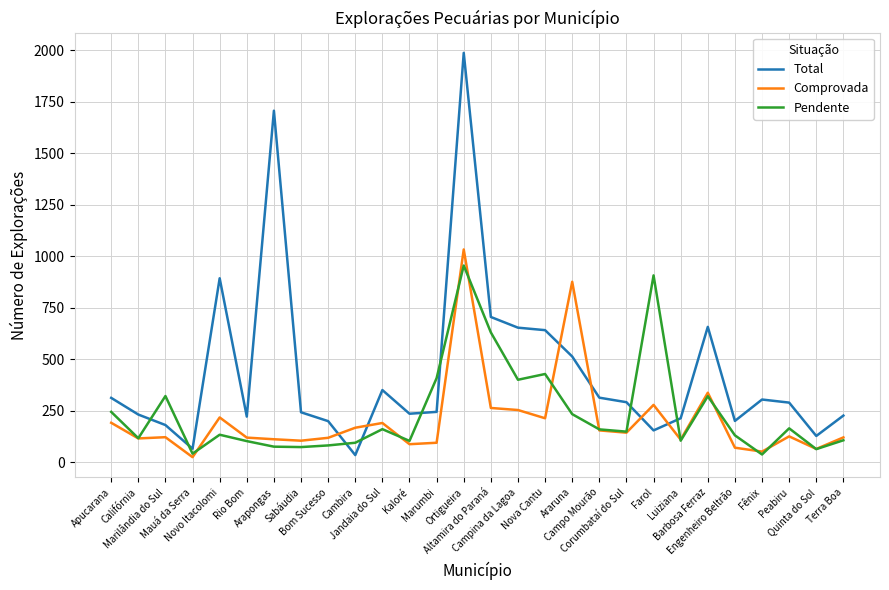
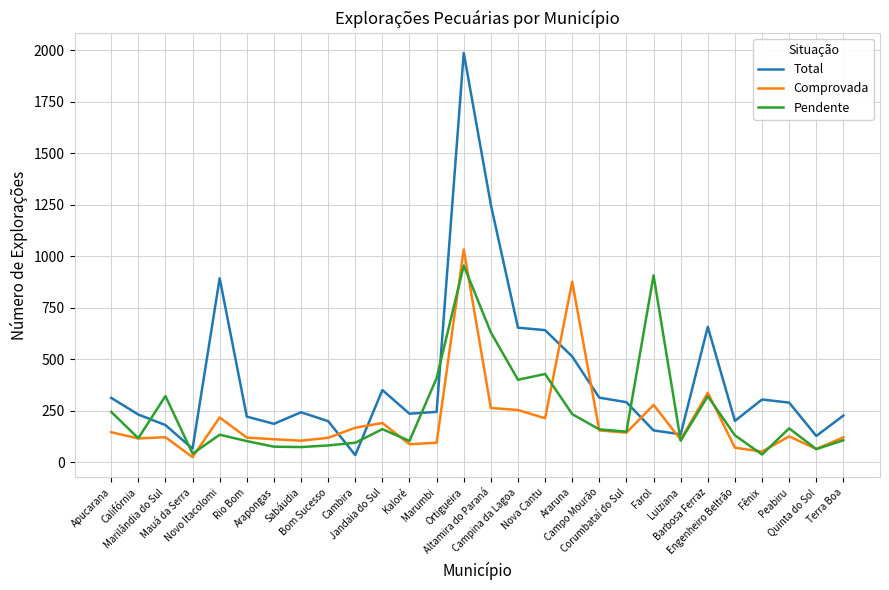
Comprovada, Apucarana: 190 -> 150
Total, Arapongas: 1710 -> 190
Total, Altamira do Paraná: 710 -> 1250
Total, Luiziana: 210 -> 140
